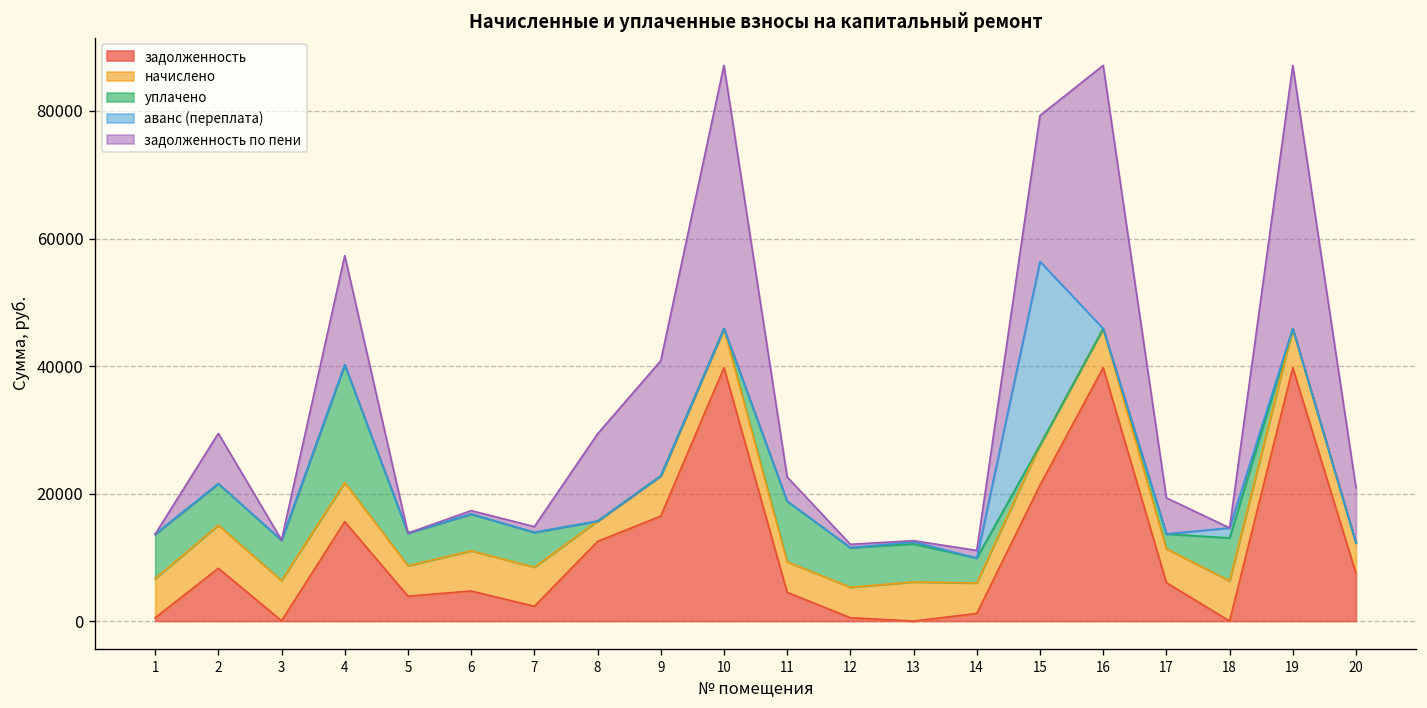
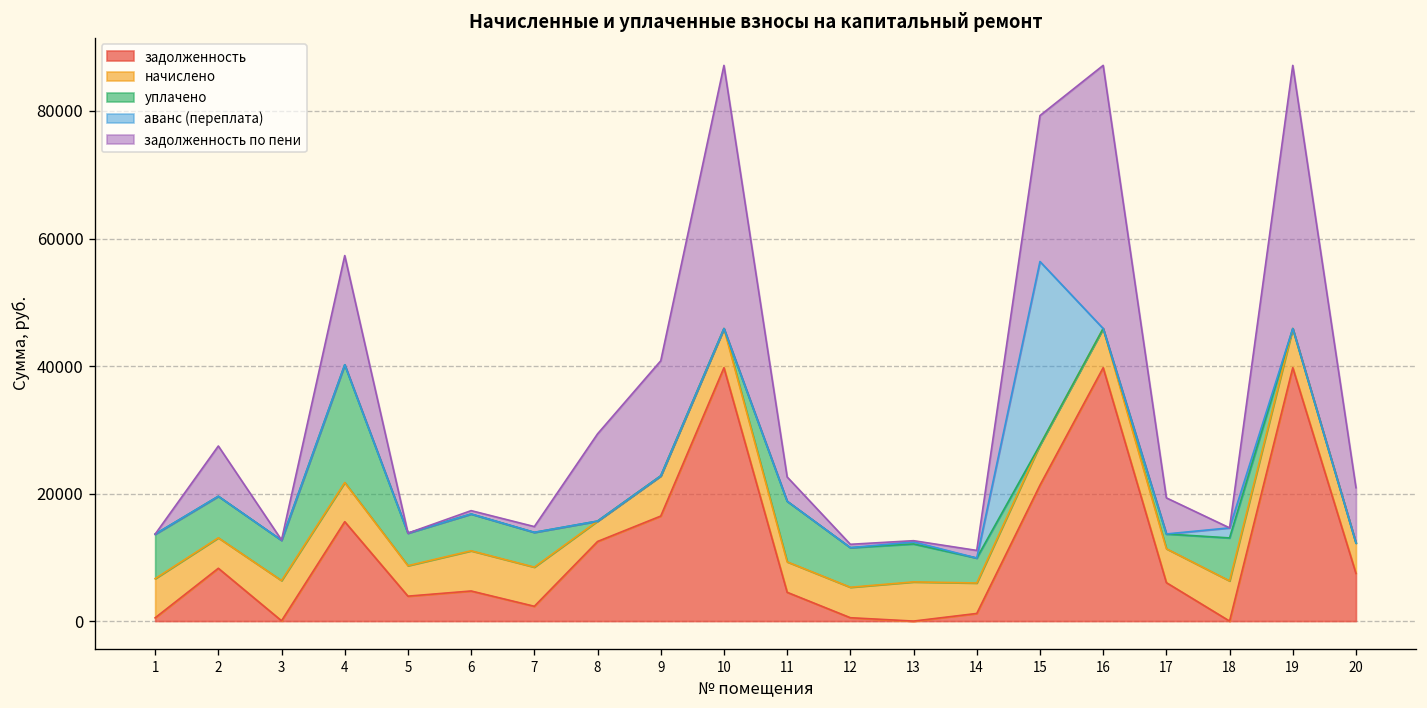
начислено, 2: 7000 -> 5000
